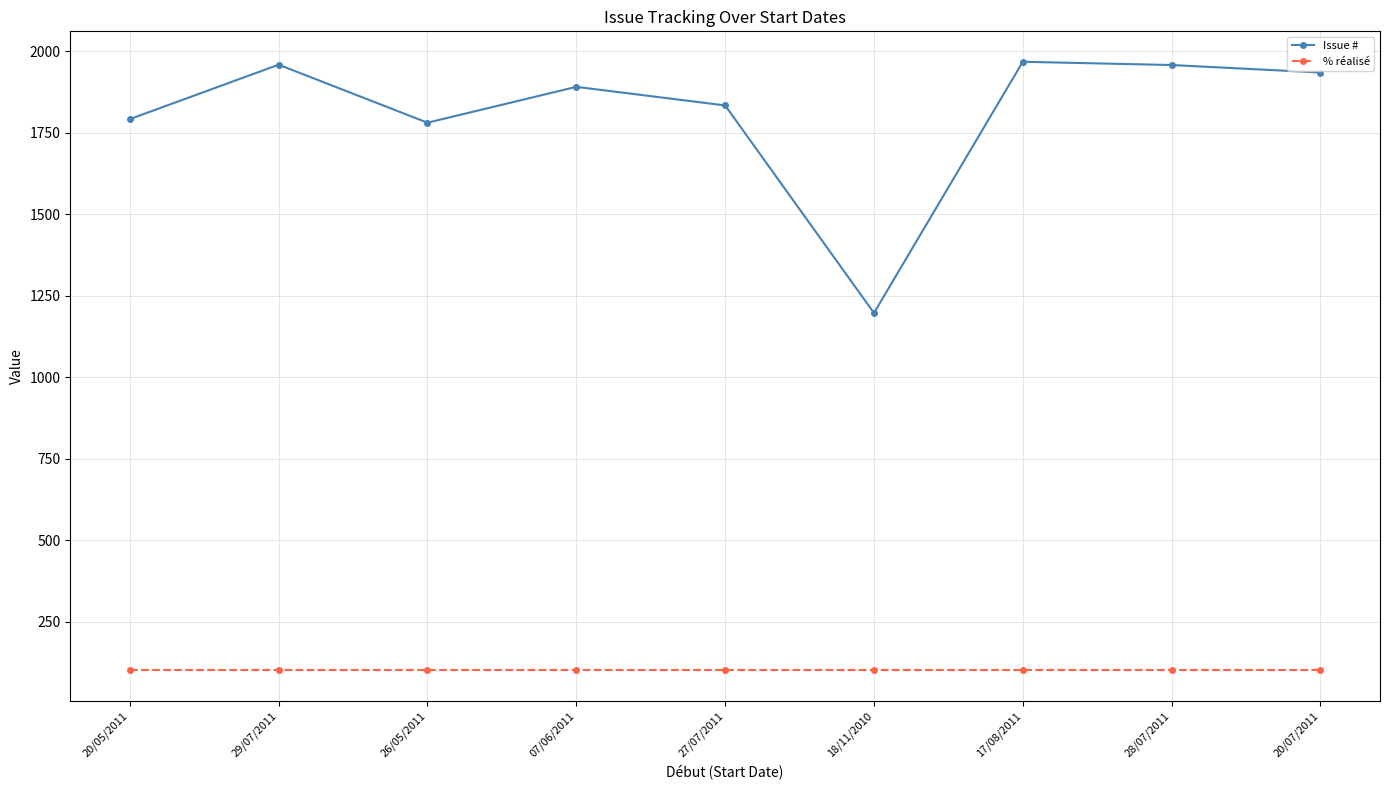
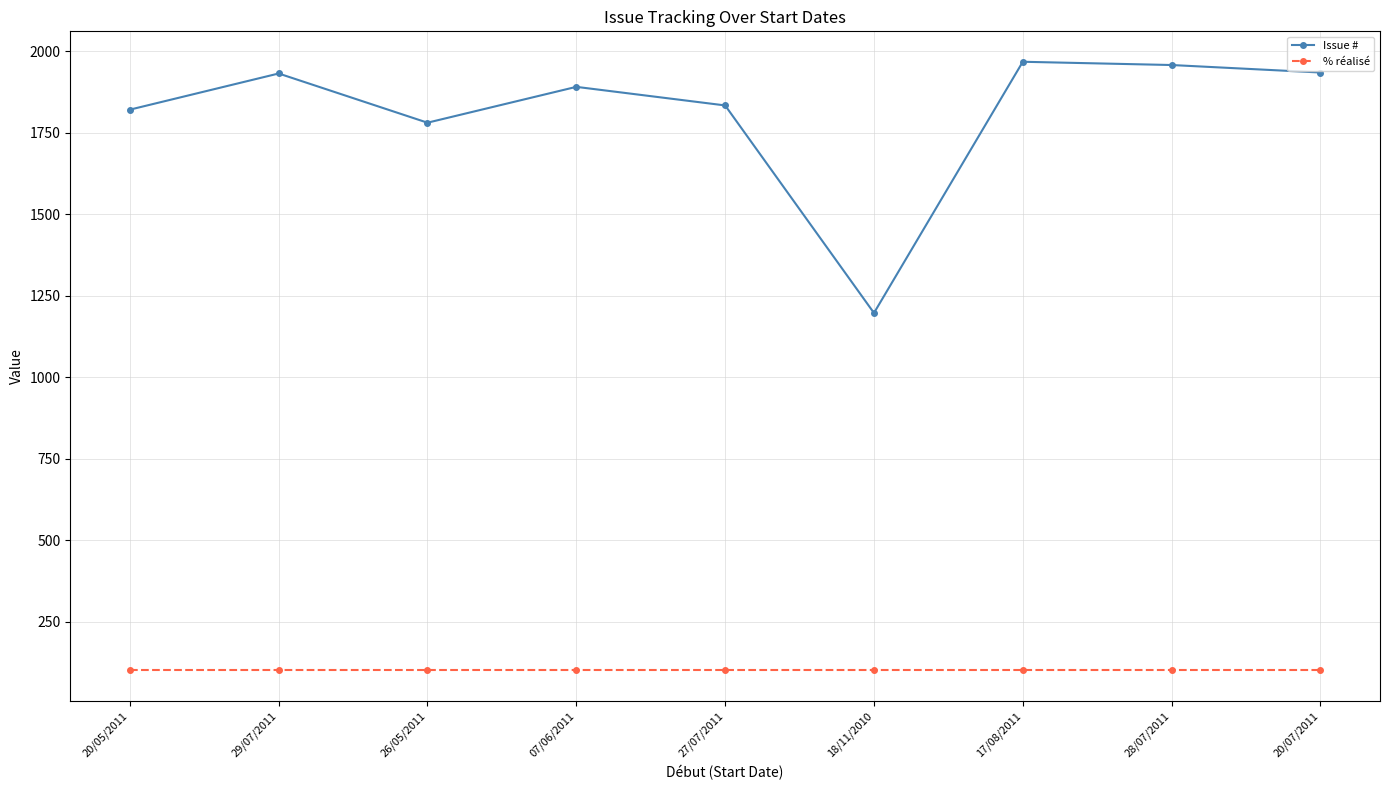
Issue #, 20/05/2011: 1790 -> 1820
Issue #, 29/07/2011: 1960 -> 1930
